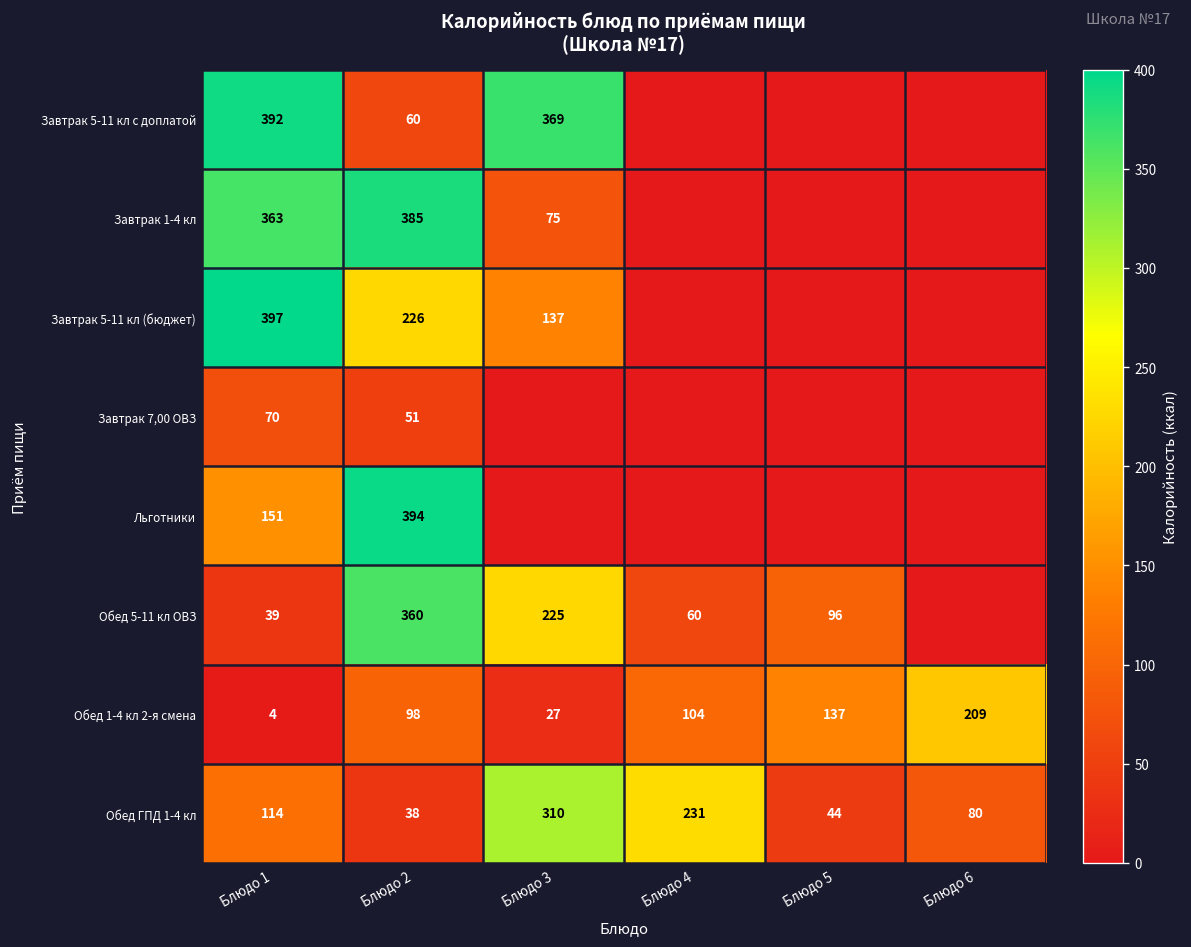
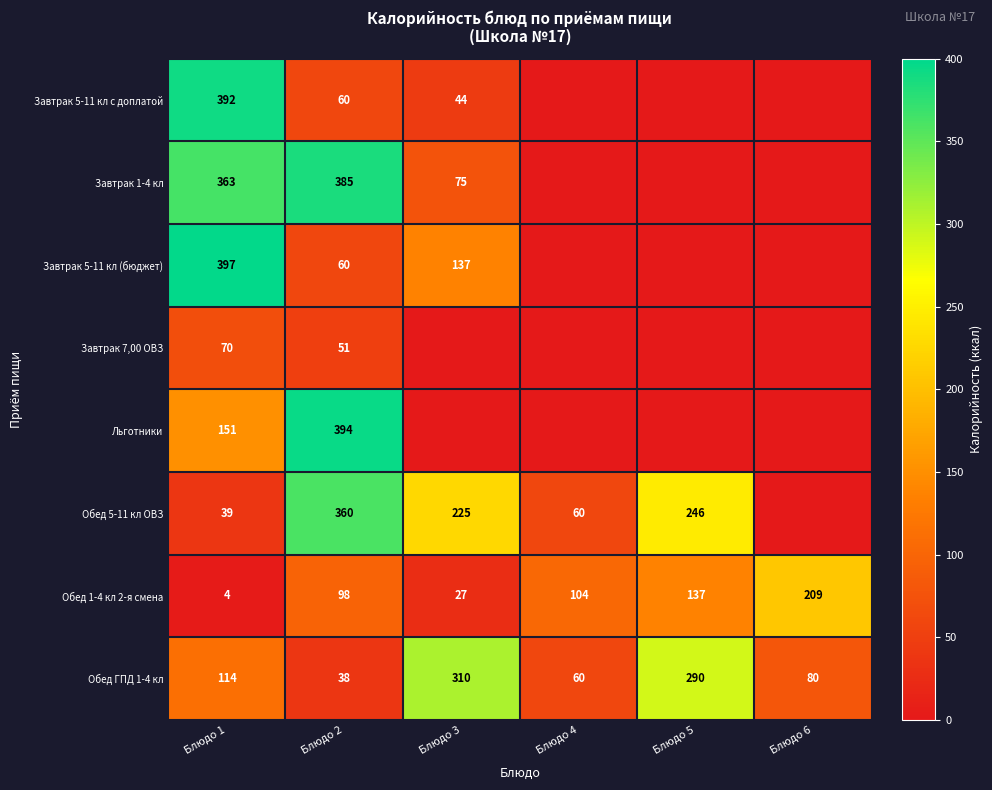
Завтрак 5-11 кл с доплатой, Блюдо 3: 369 -> 44
Завтрак 5-11 кл (бюджет), Блюдо 2: 226 -> 60
Обед 5-11 кл ОВЗ, Блюдо 5: 96 -> 246
Обед ГПД 1-4 кл, Блюдо 4: 231 -> 60
Обед ГПД 1-4 кл, Блюдо 5: 44 -> 290
